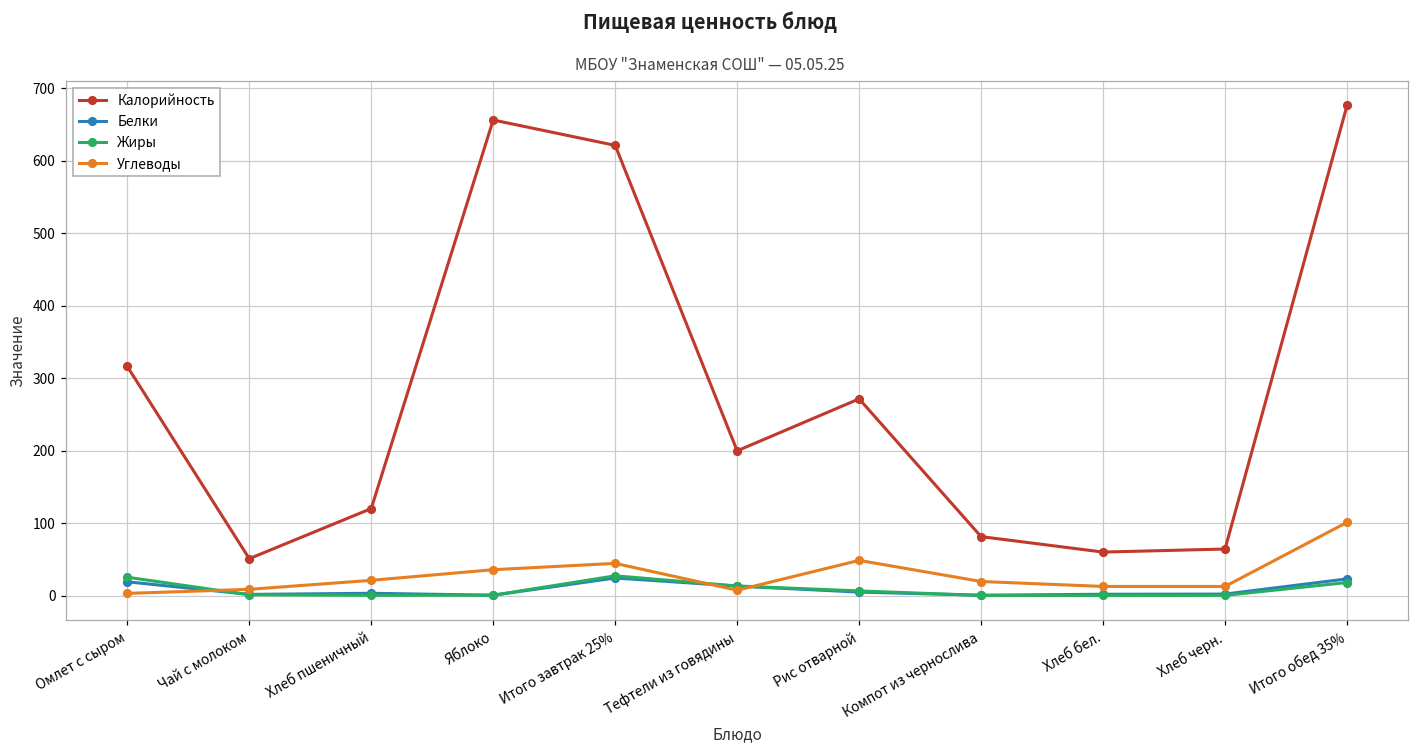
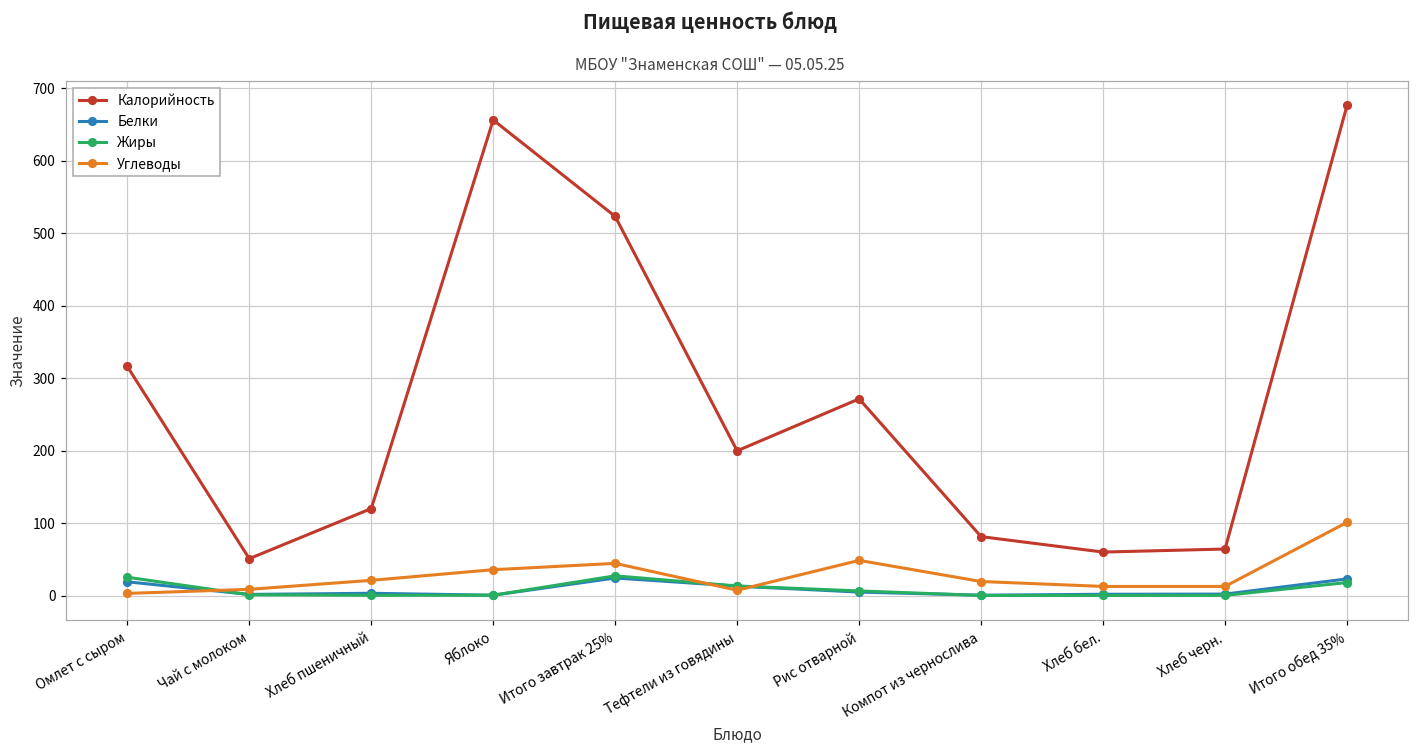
Калорийность, Итого завтрак 25%: 620 -> 520
